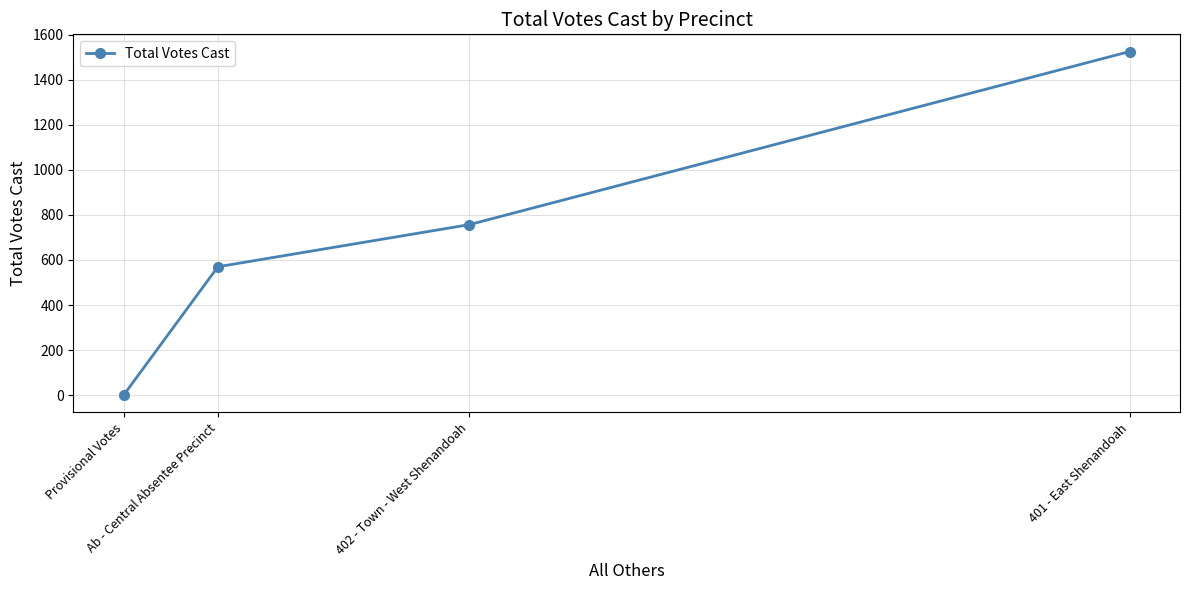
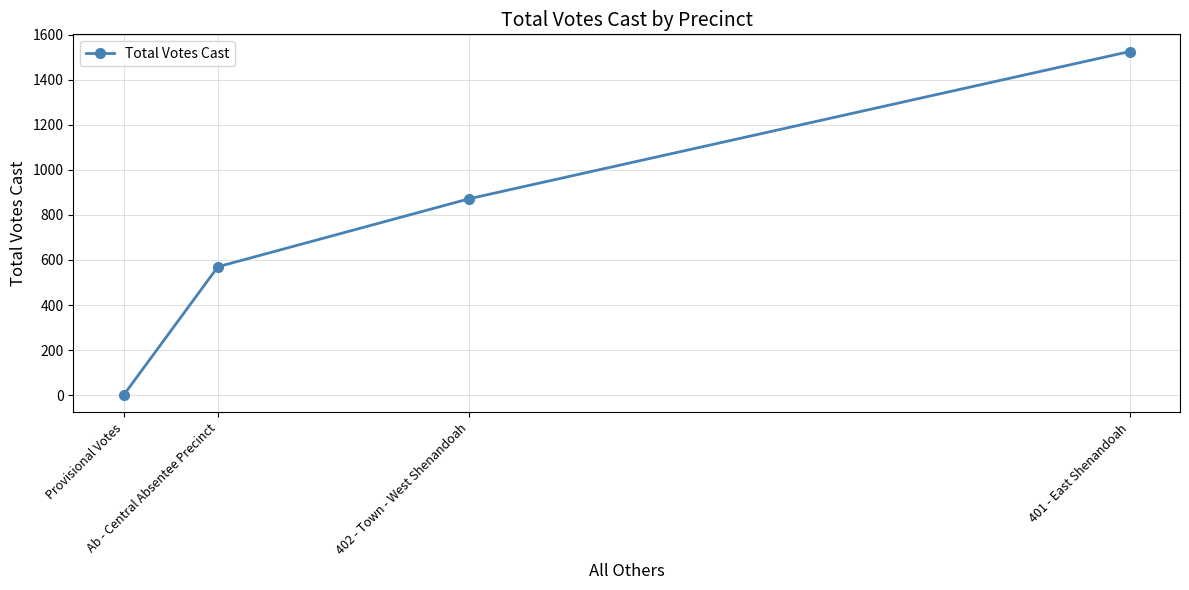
402 - Town - West Shenandoah: 760 -> 870
